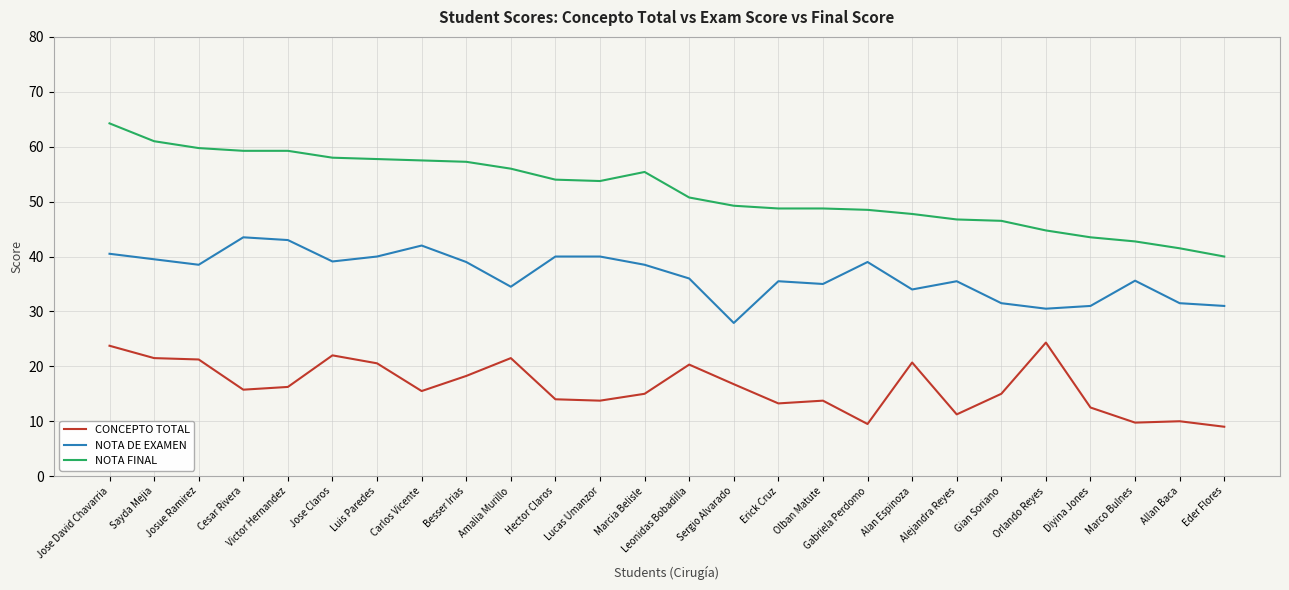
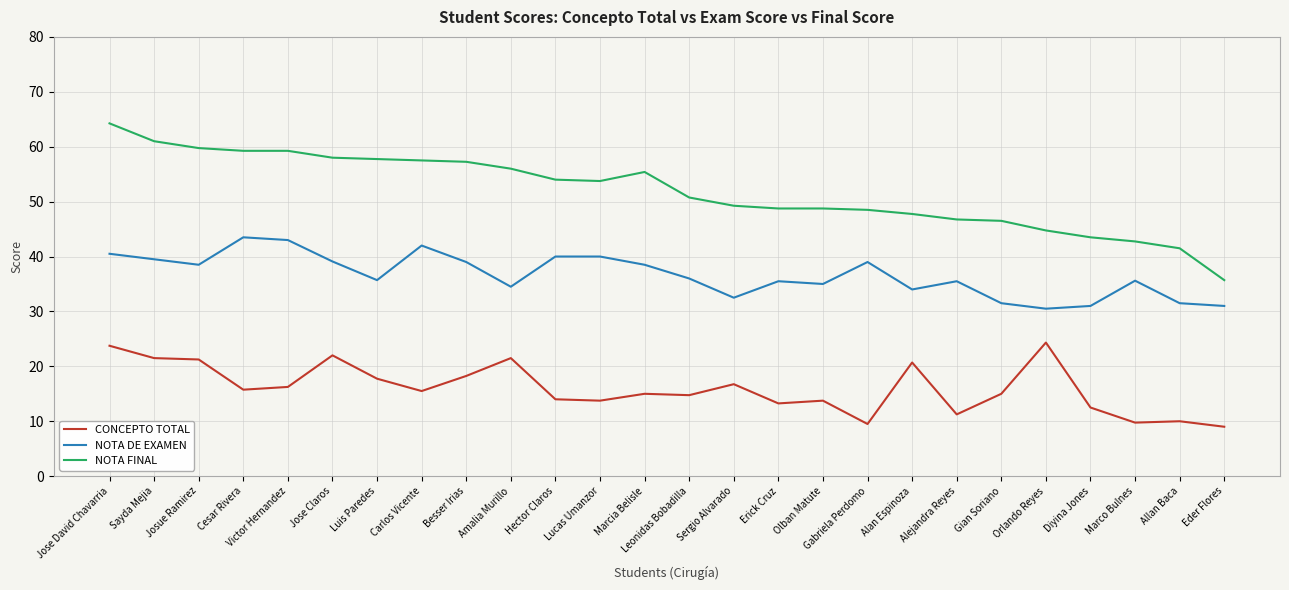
CONCEPTO TOTAL, Luis Paredes: 21 -> 18
NOTA DE EXAMEN, Luis Paredes: 40 -> 36
CONCEPTO TOTAL, Leonidas Bobadilla: 20 -> 15
NOTA DE EXAMEN, Sergio Alvarado: 28 -> 33
NOTA FINAL, Eder Flores: 40 -> 36
